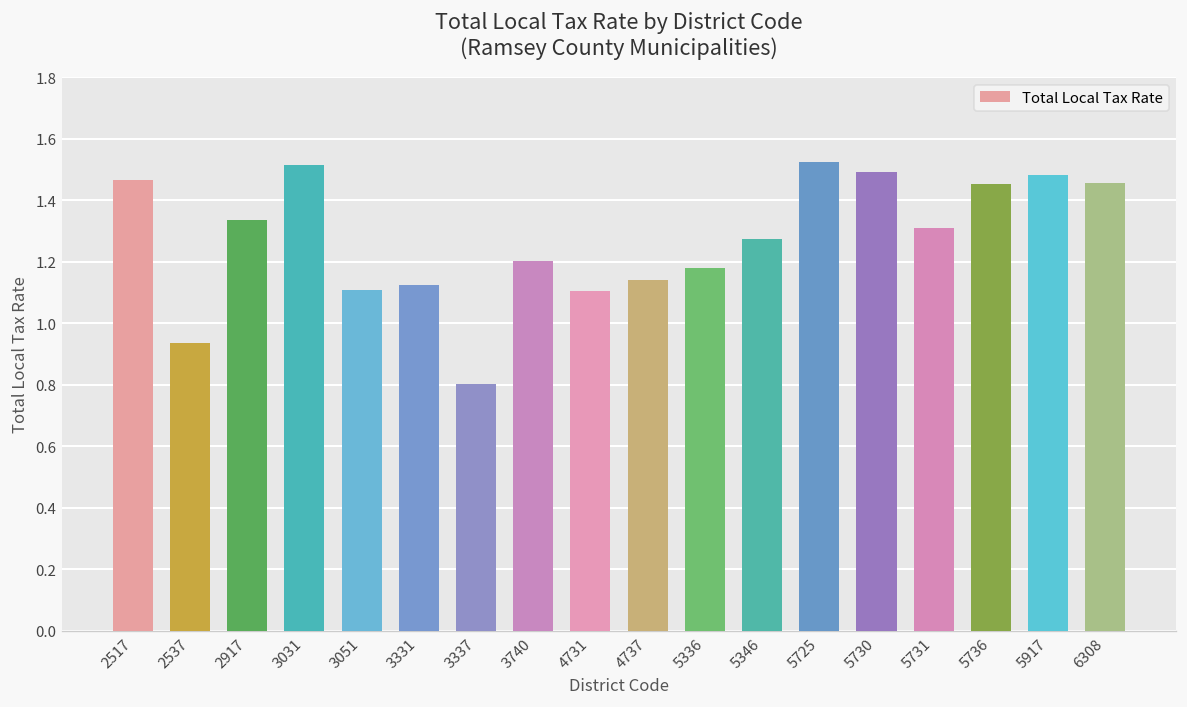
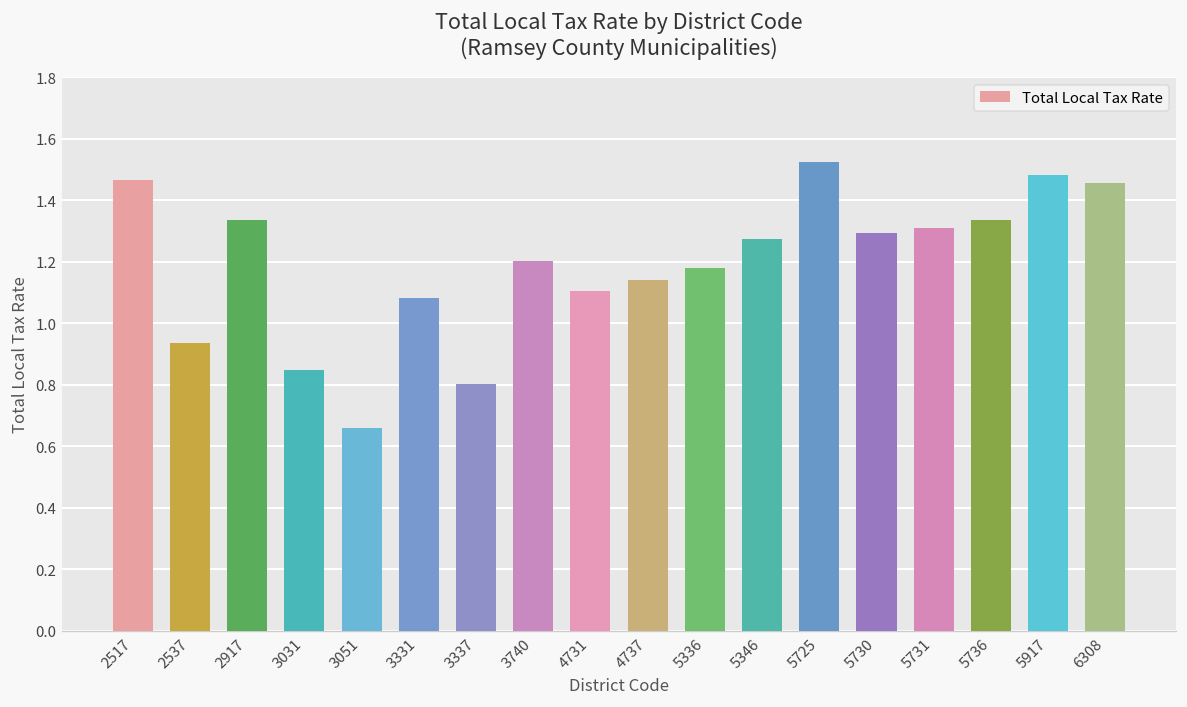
3031: 1.51 -> 0.85
3051: 1.11 -> 0.66
3331: 1.12 -> 1.08
5730: 1.49 -> 1.29
5736: 1.45 -> 1.34
